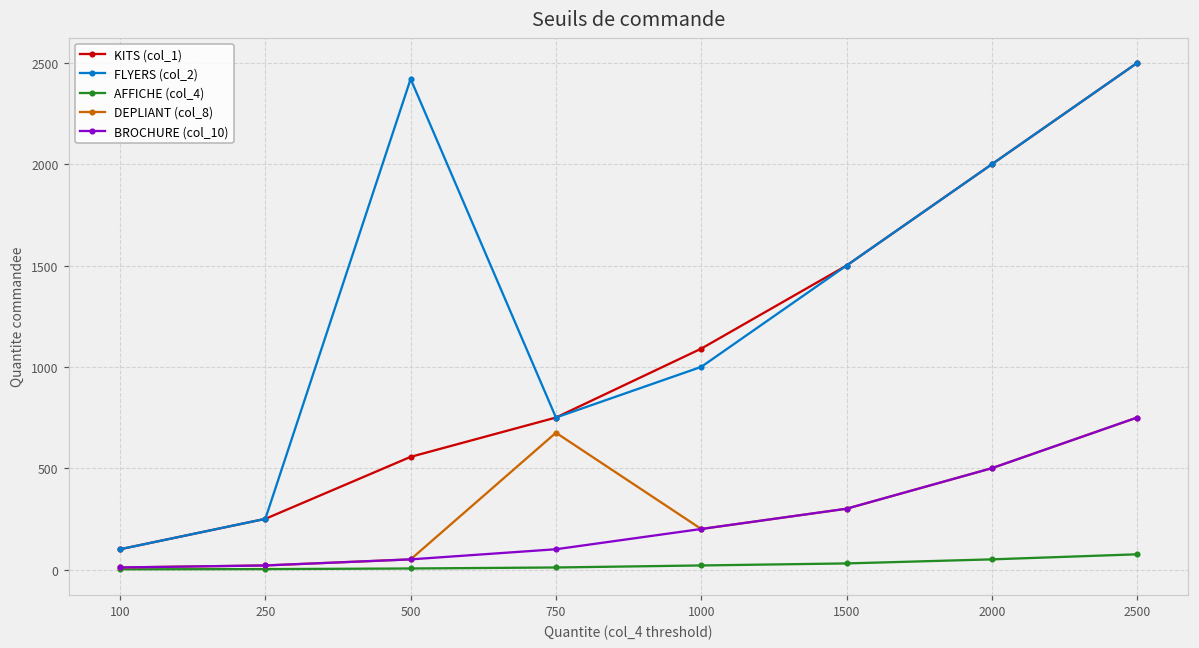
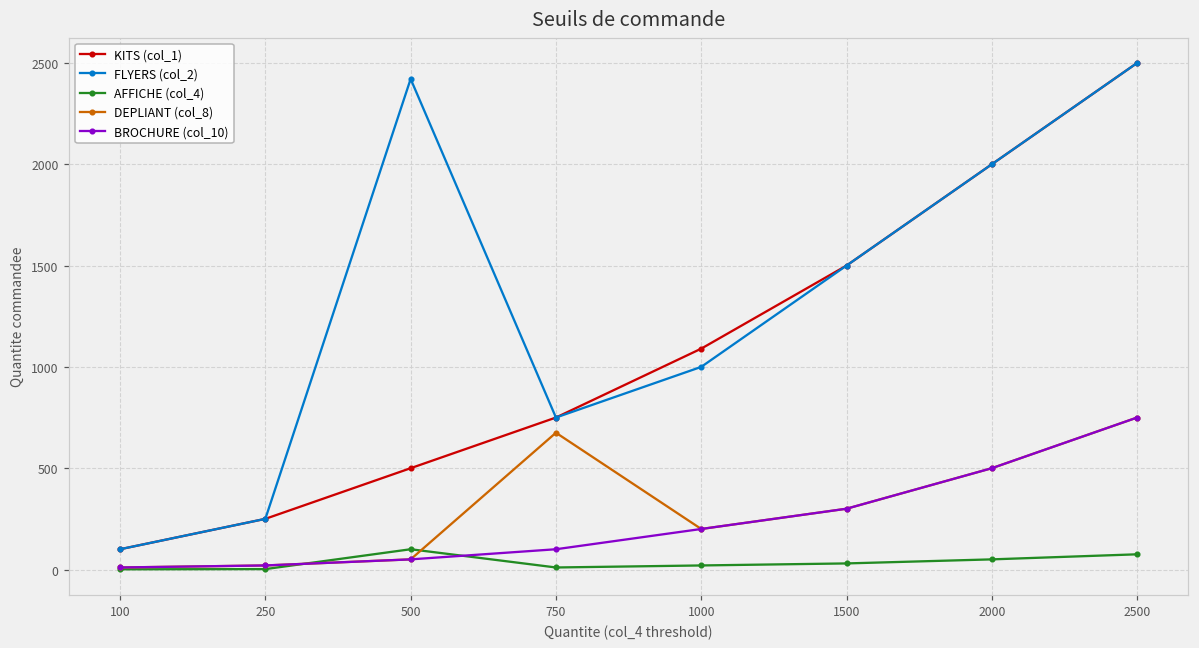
KITS (col_1), 500: 560 -> 500
AFFICHE (col_4), 500: 10 -> 100
